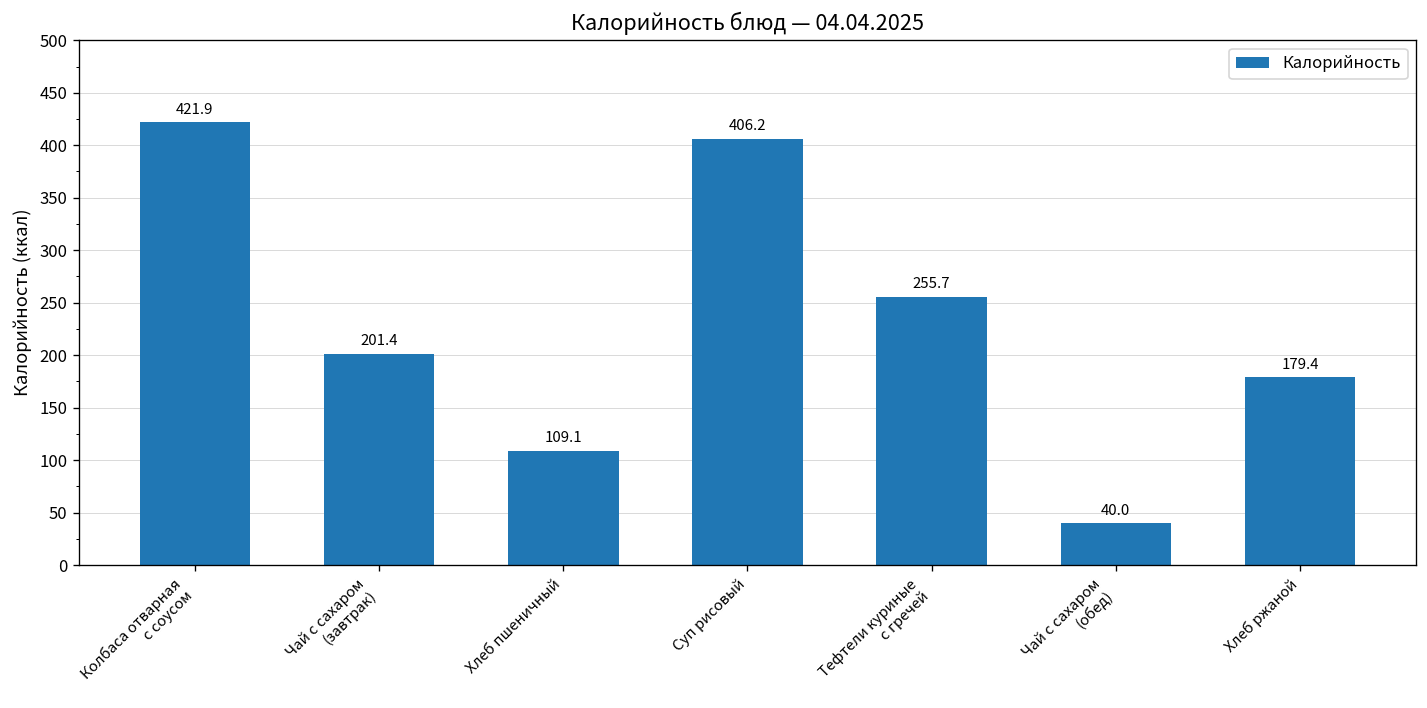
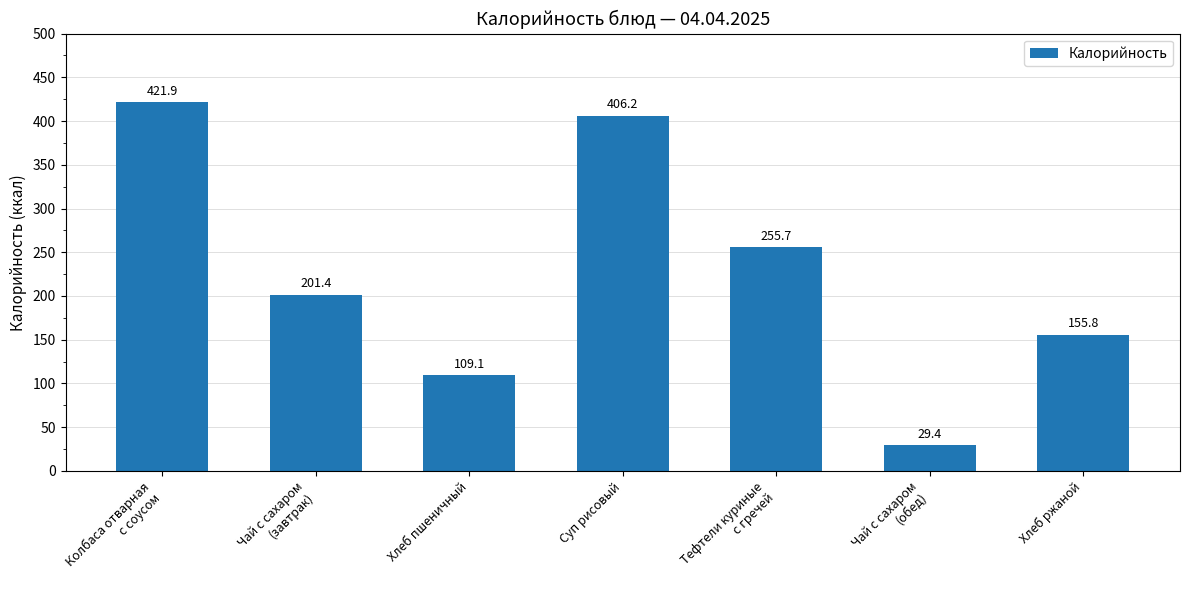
Чай с сахаром (обед): 40.0 -> 29.4
Хлеб ржаной: 179.4 -> 155.8
